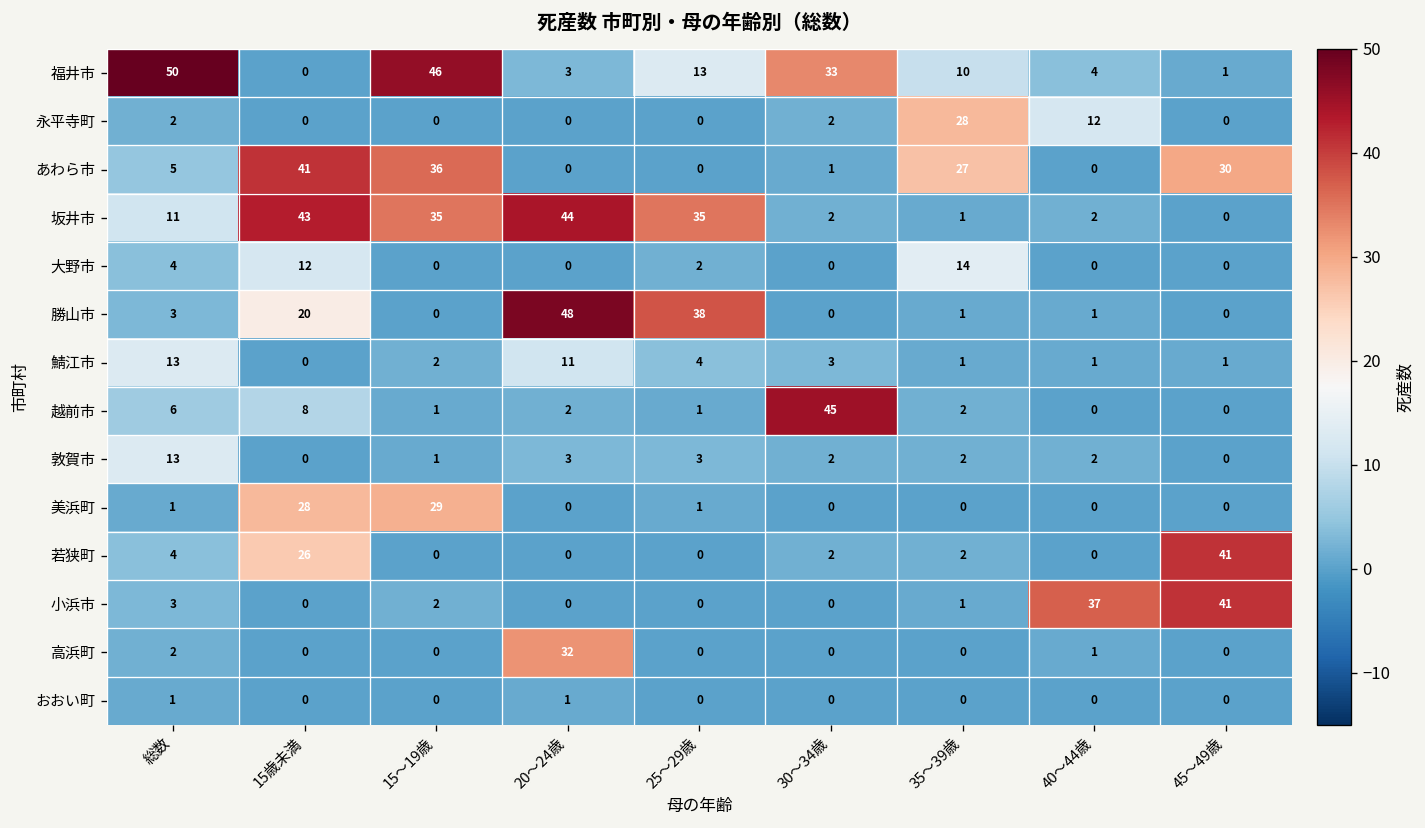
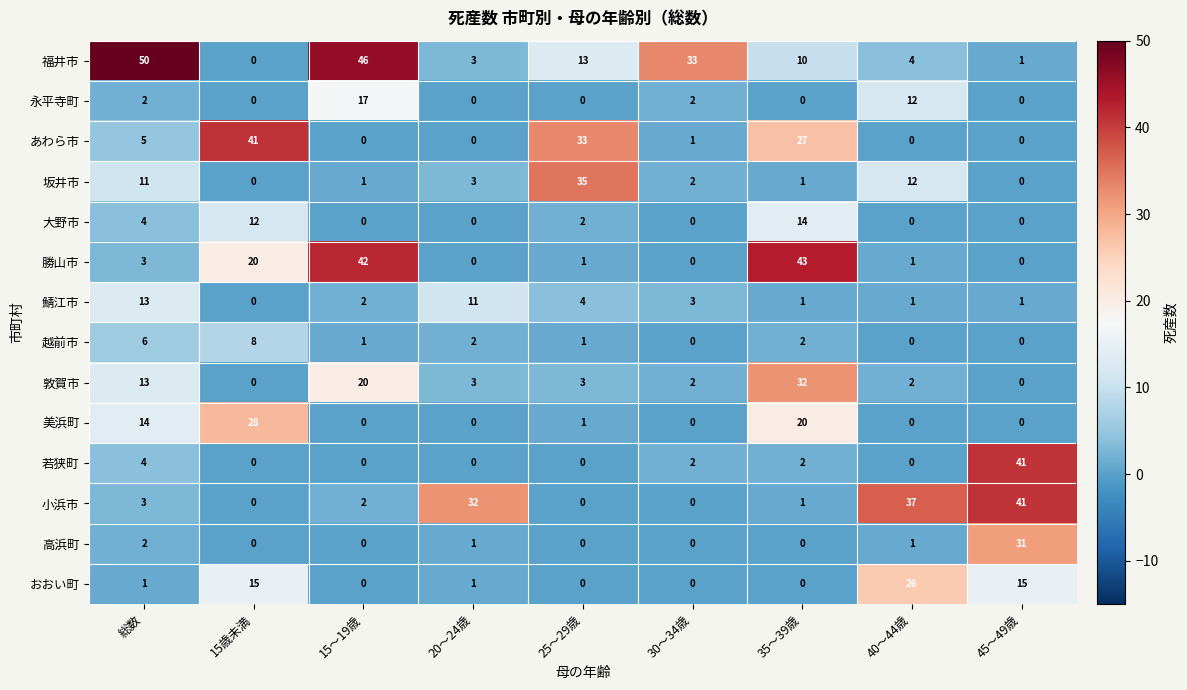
永平寺町, 15～19歳: 0 -> 17
永平寺町, 35～39歳: 28 -> 0
あわら市, 15～19歳: 36 -> 0
あわら市, 25～29歳: 0 -> 33
あわら市, 45～49歳: 30 -> 0
坂井市, 15歳未満: 43 -> 0
坂井市, 15～19歳: 35 -> 1
坂井市, 20～24歳: 44 -> 3
坂井市, 40～44歳: 2 -> 12
勝山市, 15～19歳: 0 -> 42
勝山市, 20～24歳: 48 -> 0
勝山市, 25～29歳: 38 -> 1
勝山市, 35～39歳: 1 -> 43
越前市, 30～34歳: 45 -> 0
敦賀市, 15～19歳: 1 -> 20
敦賀市, 35～39歳: 2 -> 32
美浜町, 総数: 1 -> 14
美浜町, 15～19歳: 29 -> 0
美浜町, 35～39歳: 0 -> 20
若狭町, 15歳未満: 26 -> 0
小浜市, 20～24歳: 0 -> 32
高浜町, 20～24歳: 32 -> 1
高浜町, 45～49歳: 0 -> 31
おおい町, 15歳未満: 0 -> 15
おおい町, 40～44歳: 0 -> 26
おおい町, 45～49歳: 0 -> 15
